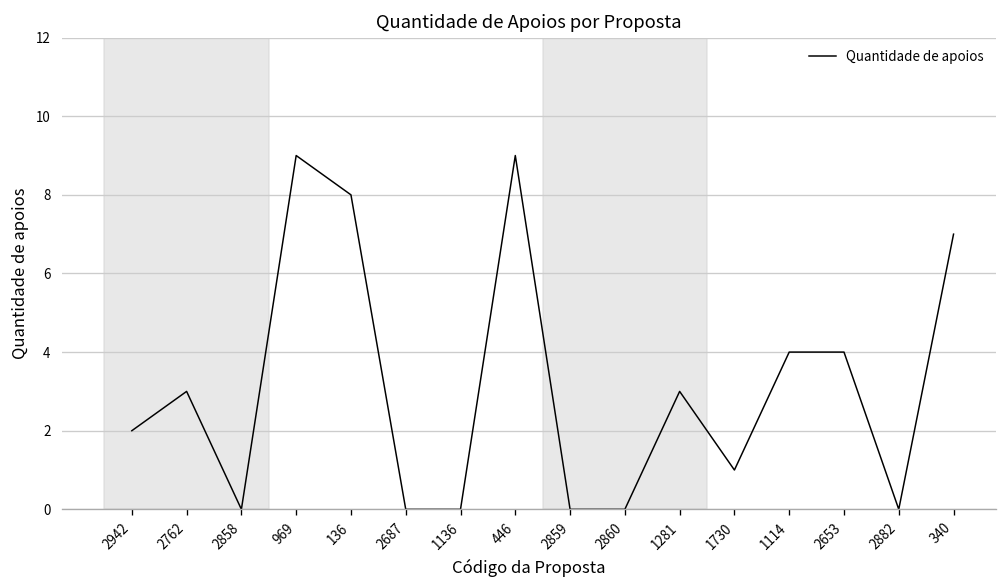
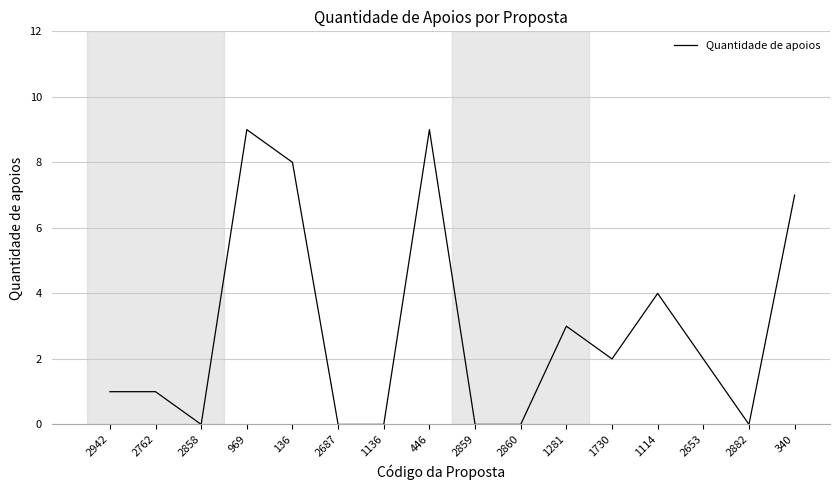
2942: 2 -> 1
2762: 3 -> 1
1730: 1 -> 2
2653: 4 -> 2
